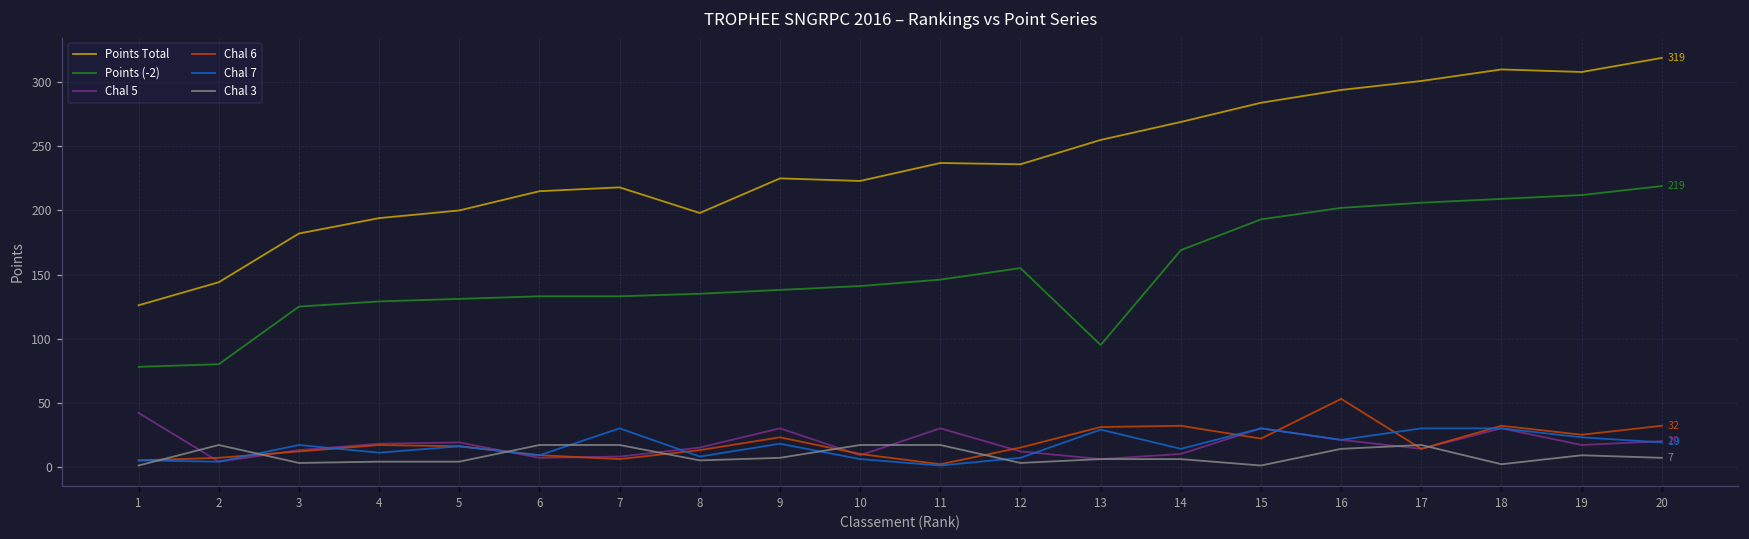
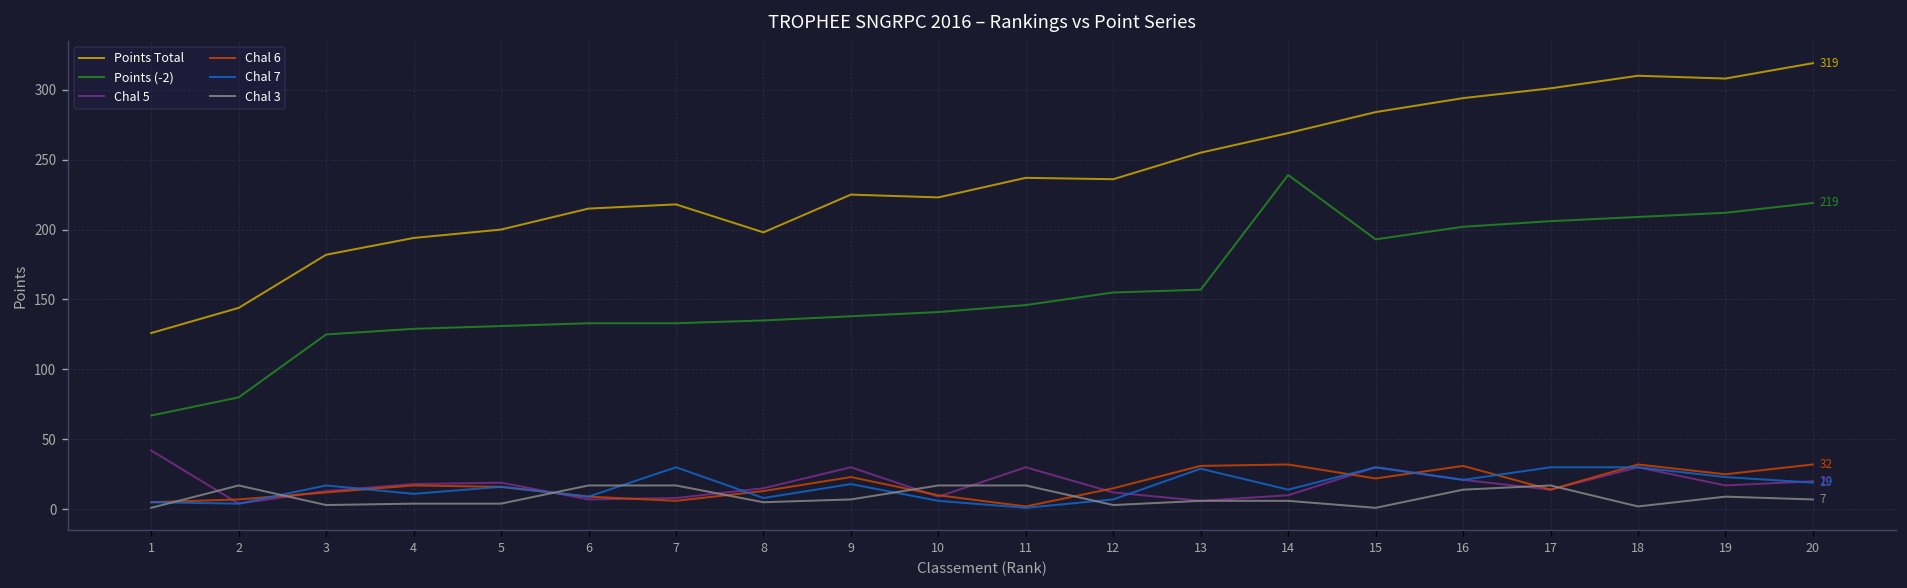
Points (-2), 1: 78 -> 67
Points (-2), 13: 95 -> 157
Points (-2), 14: 169 -> 239
Chal 6, 16: 53 -> 31
